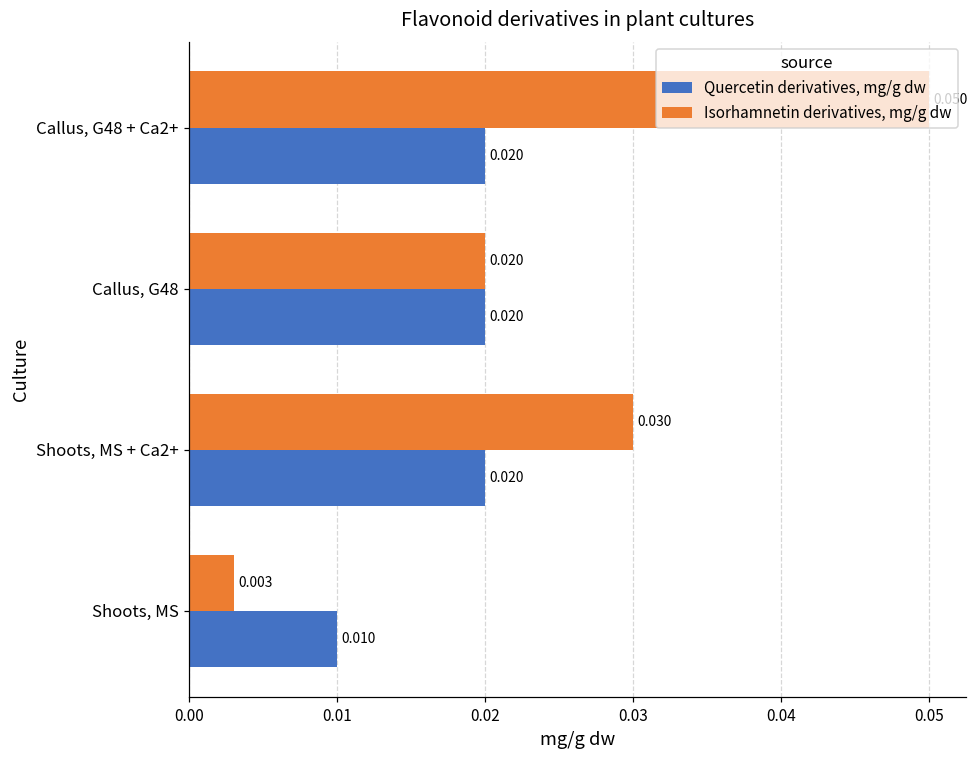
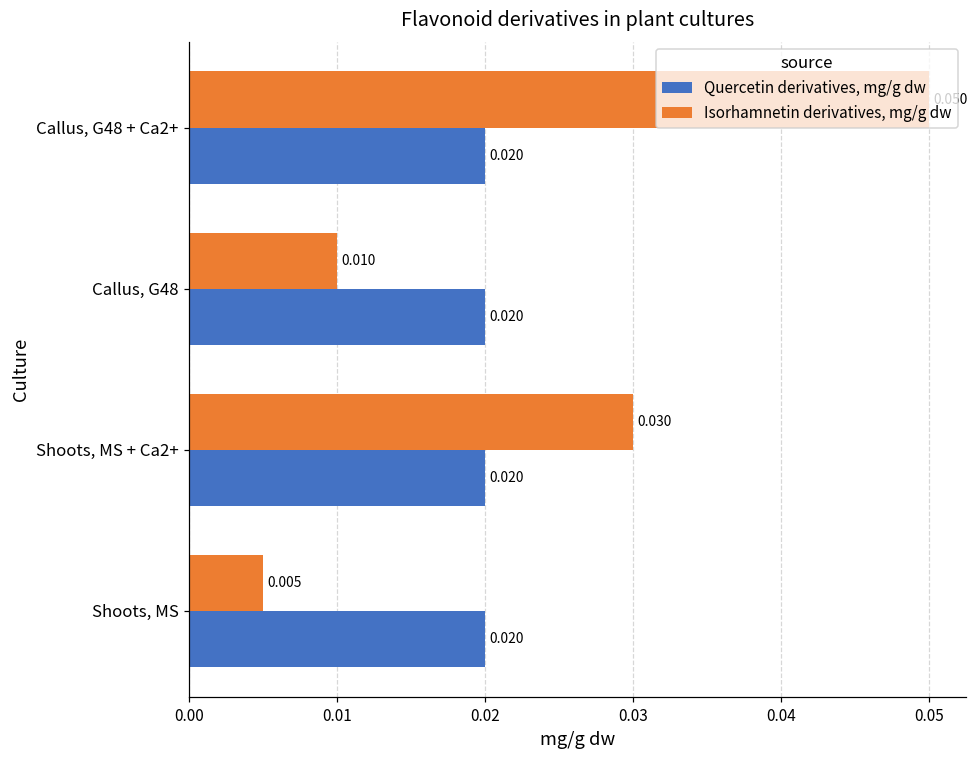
Isorhamnetin derivatives, mg/g dw, Callus, G48: 0.020 -> 0.010
Isorhamnetin derivatives, mg/g dw, Shoots, MS: 0.003 -> 0.005
Quercetin derivatives, mg/g dw, Shoots, MS: 0.010 -> 0.020
